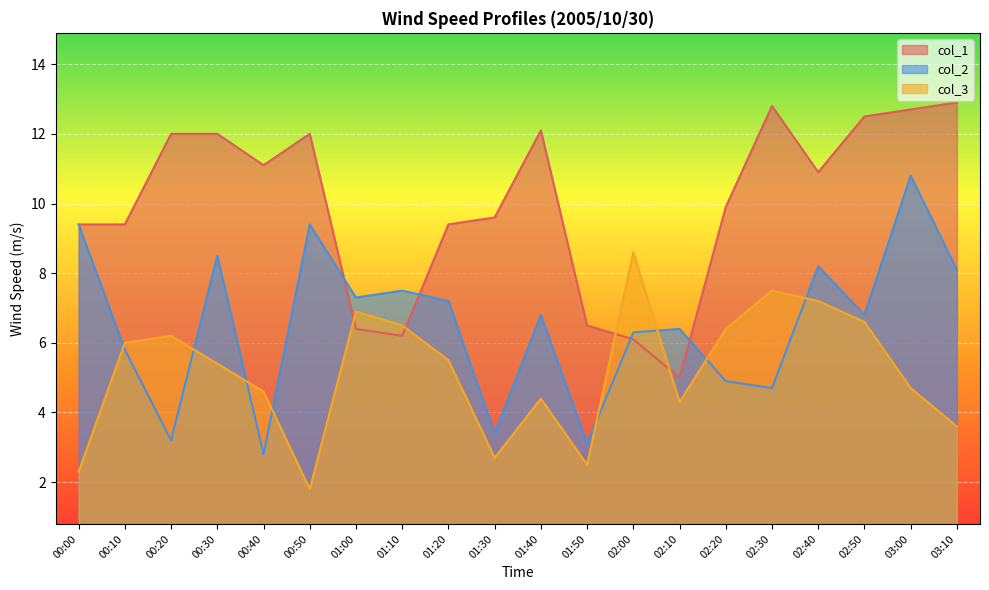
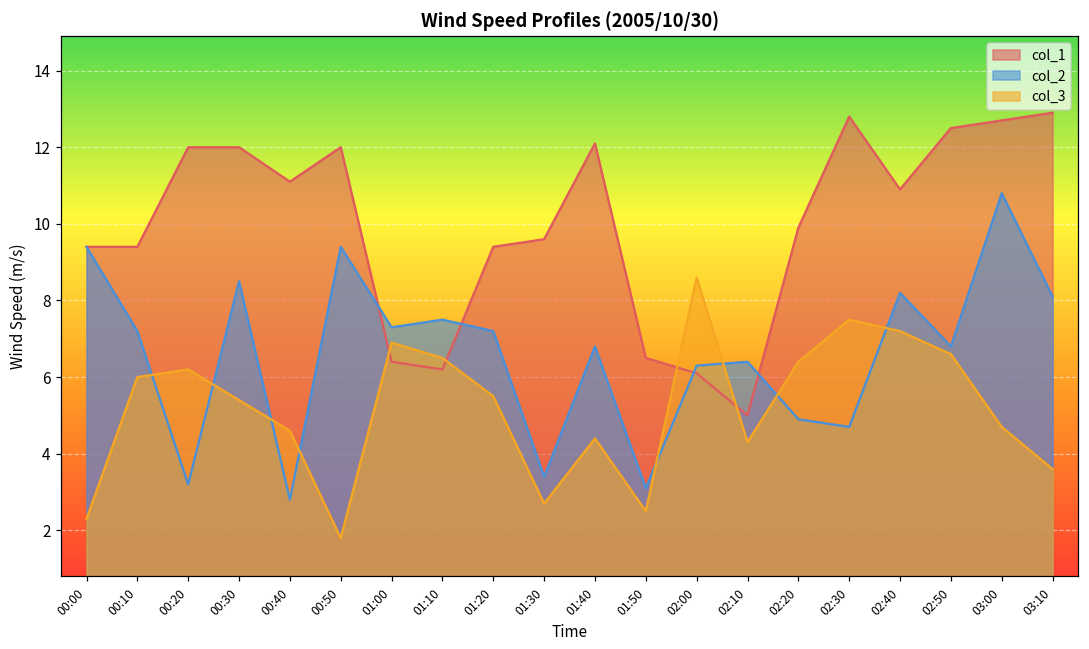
col_2, 00:10: 5.8 -> 7.2
